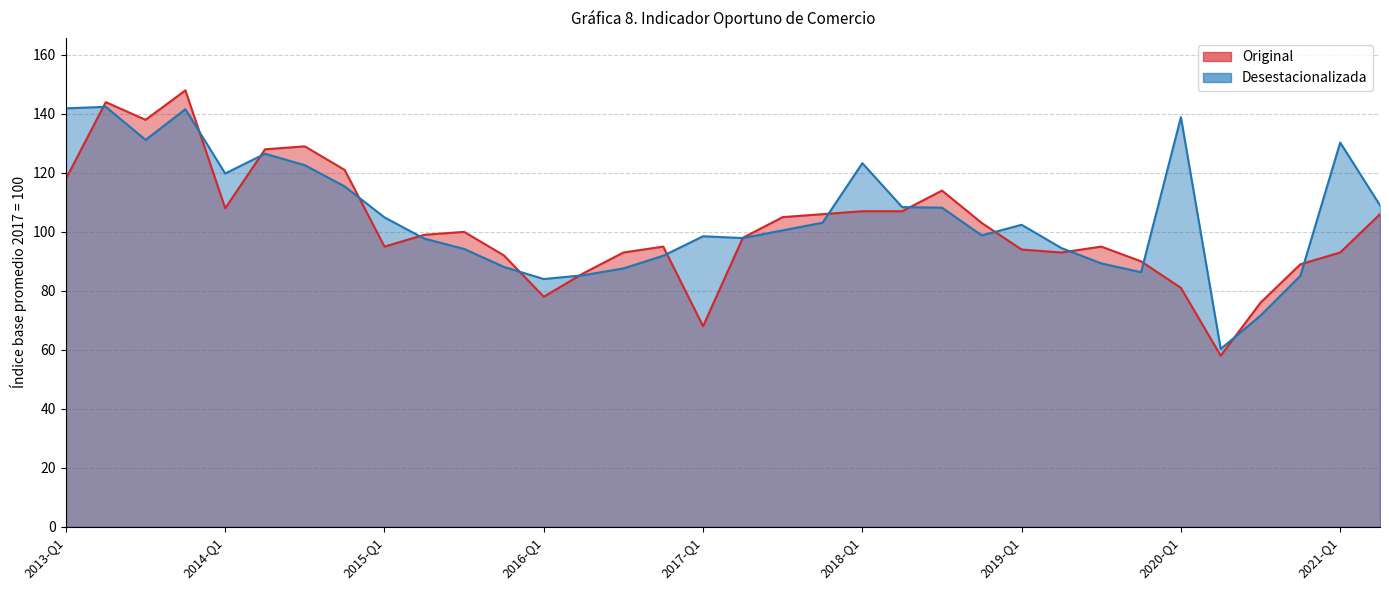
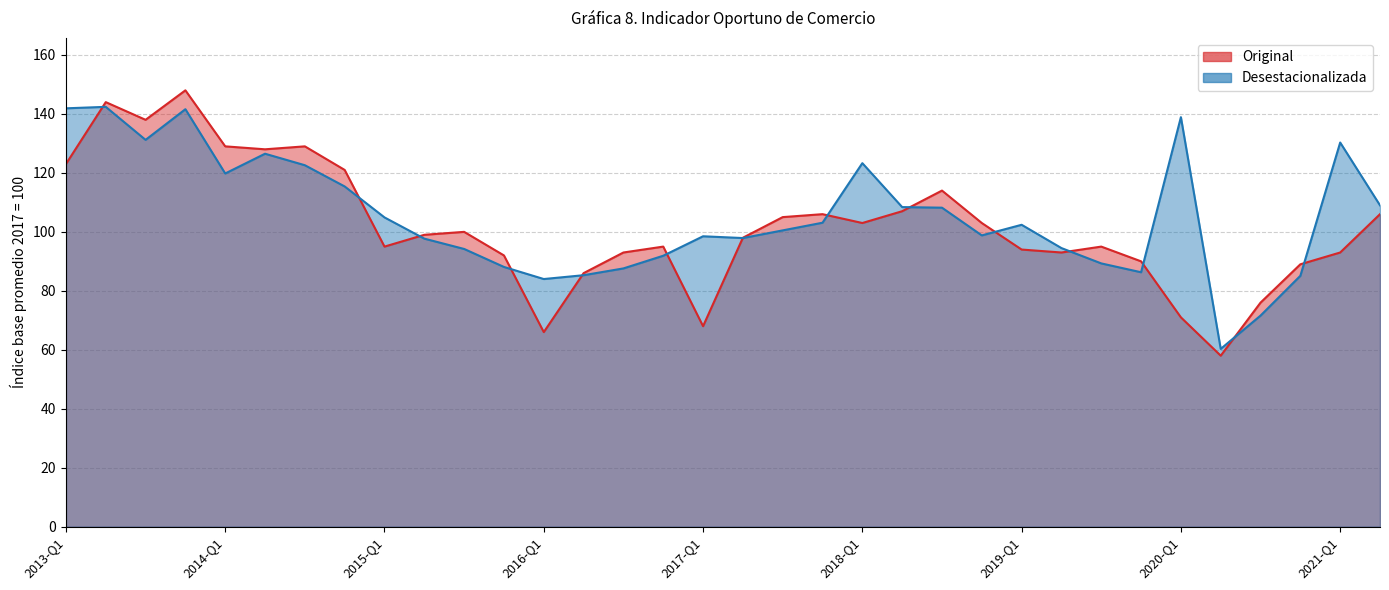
Original, 2013-Q1: 118 -> 123
Original, 2014-Q1: 108 -> 129
Original, 2016-Q1: 78 -> 66
Original, 2018-Q1: 107 -> 103
Original, 2020-Q1: 81 -> 71
